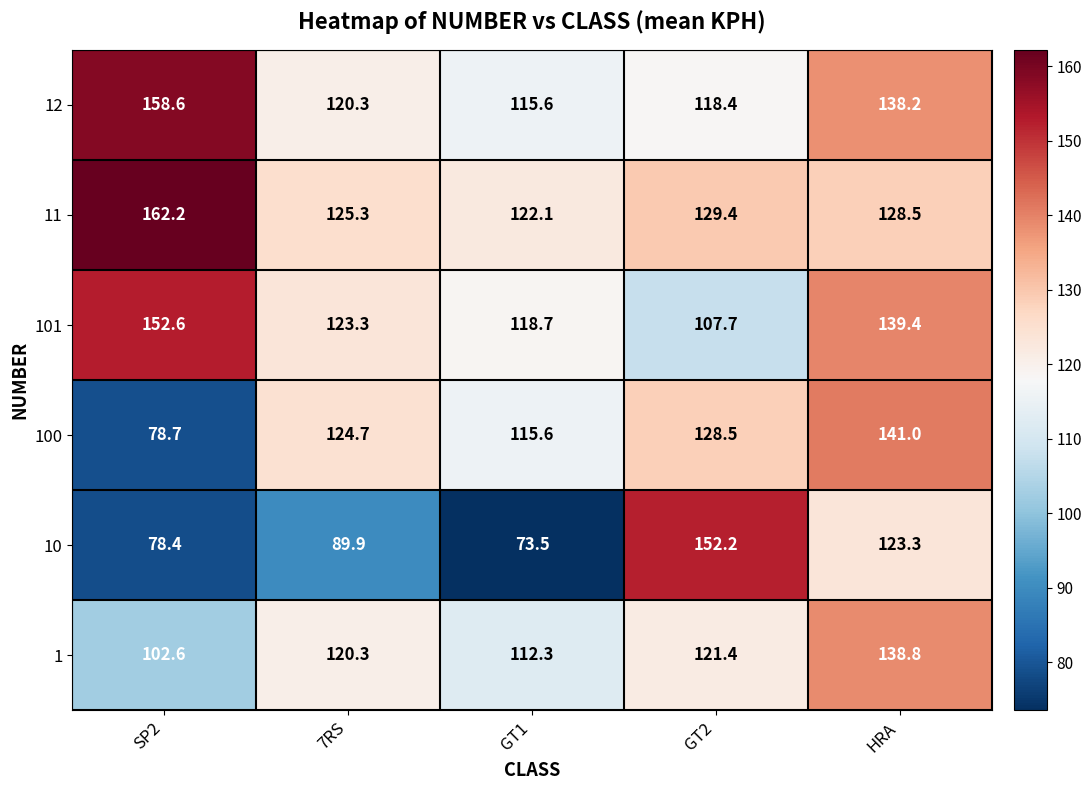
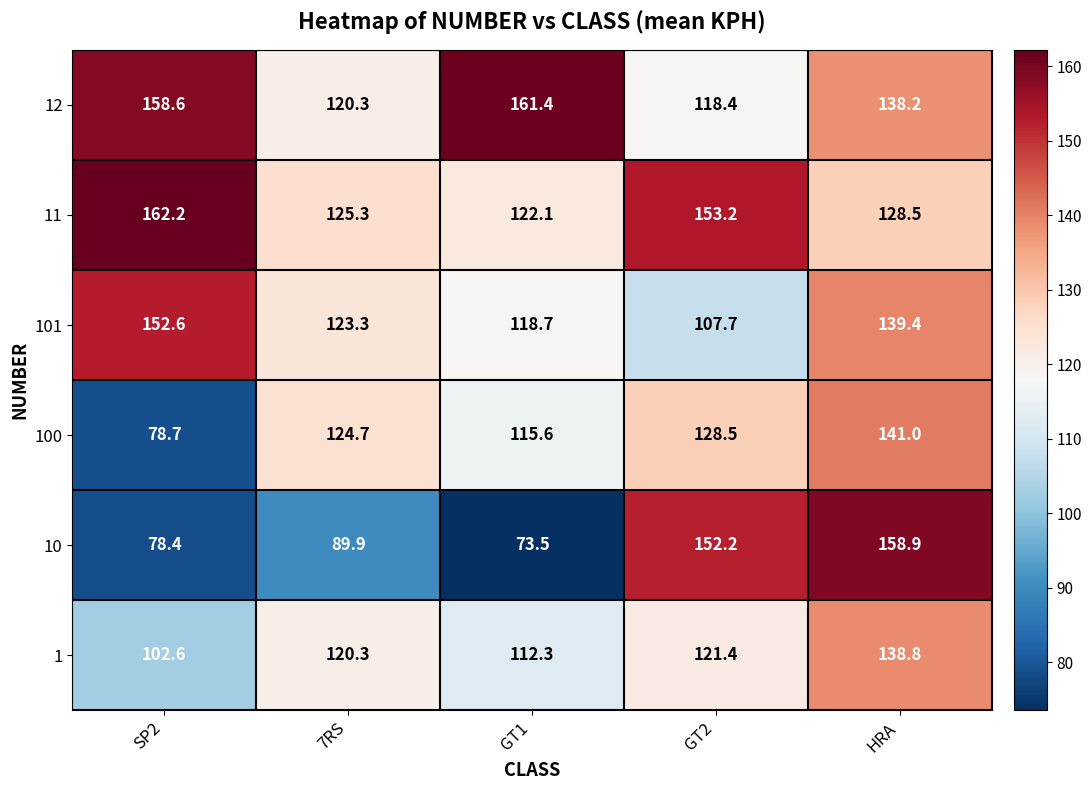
12, GT1: 115.6 -> 161.4
11, GT2: 129.4 -> 153.2
10, HRA: 123.3 -> 158.9
